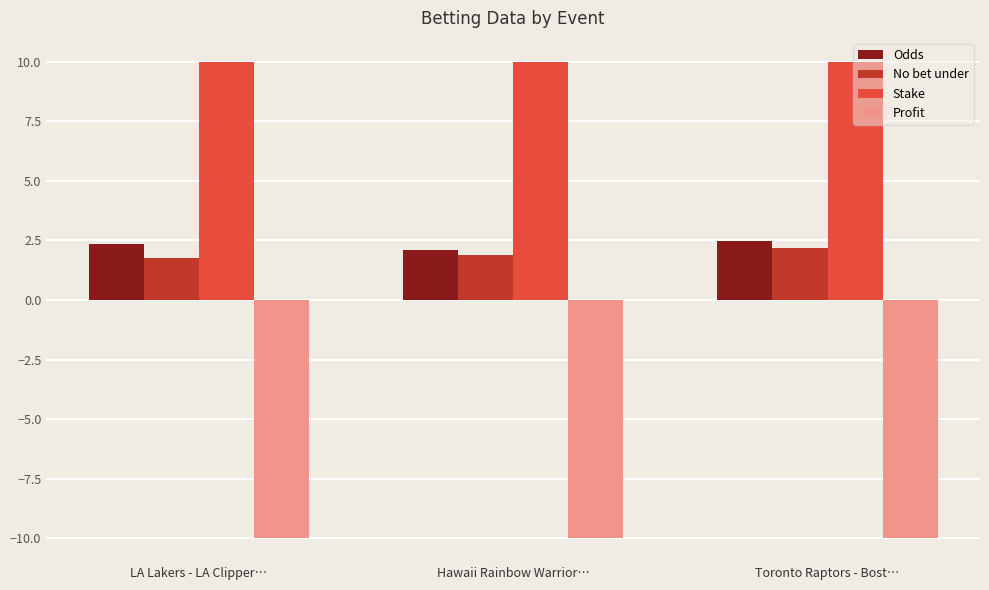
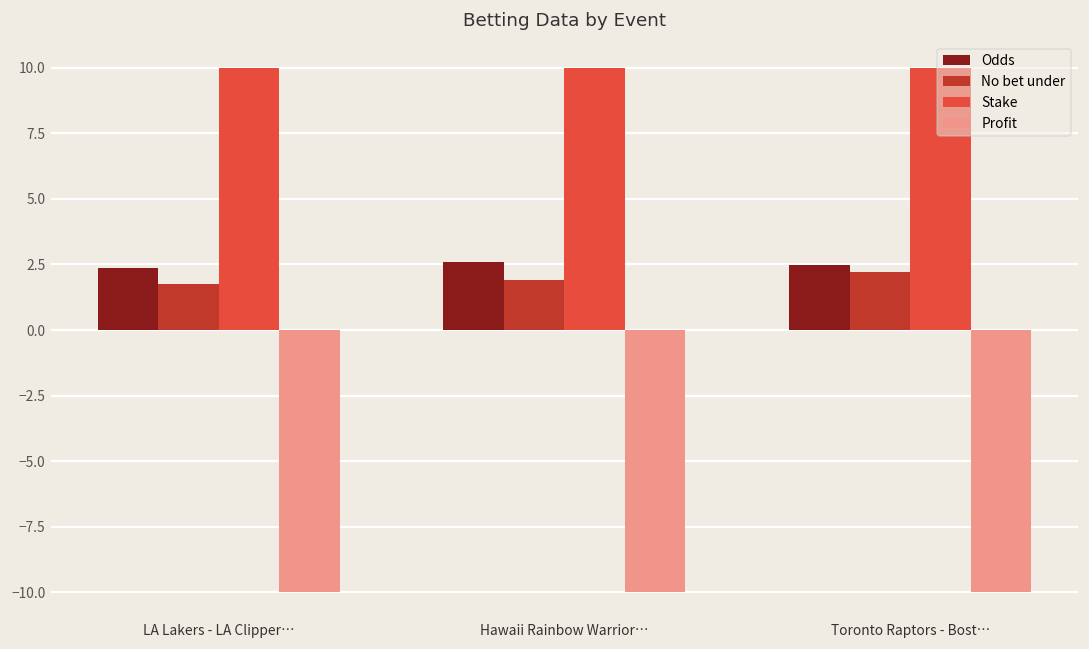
Odds, Hawaii Rainbow Warrior…: 2.1 -> 2.6
